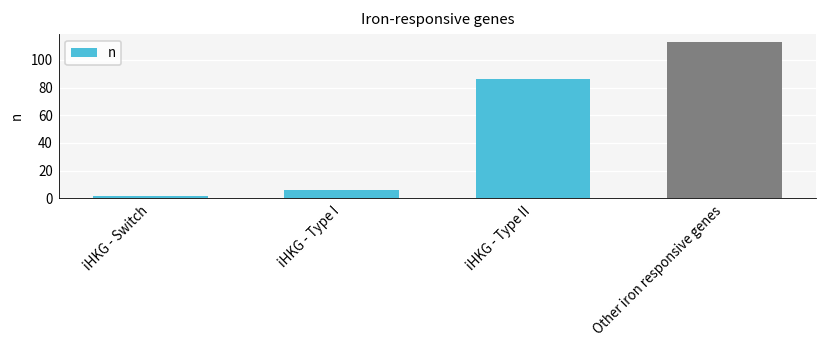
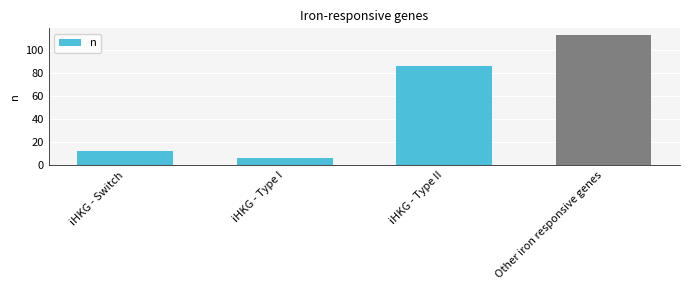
iHKG - Switch: 2 -> 12
